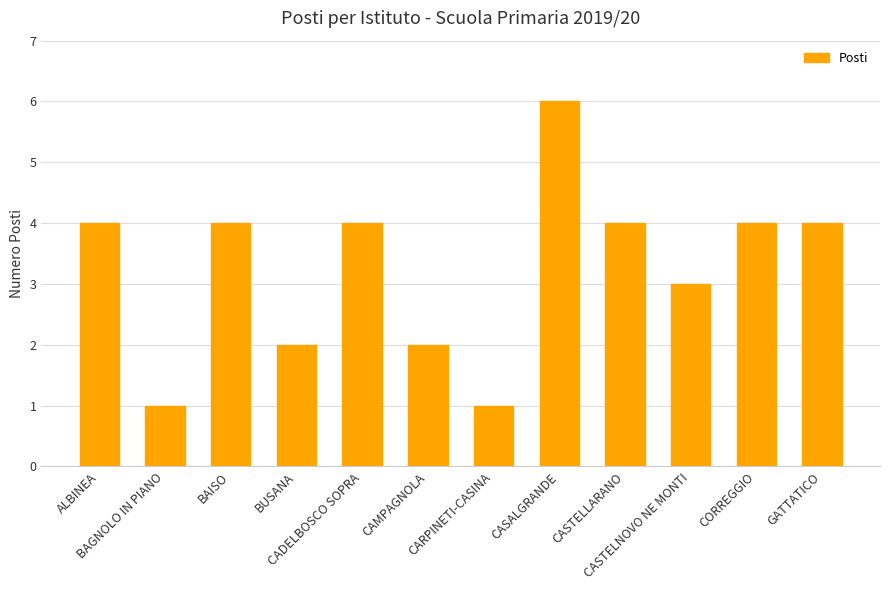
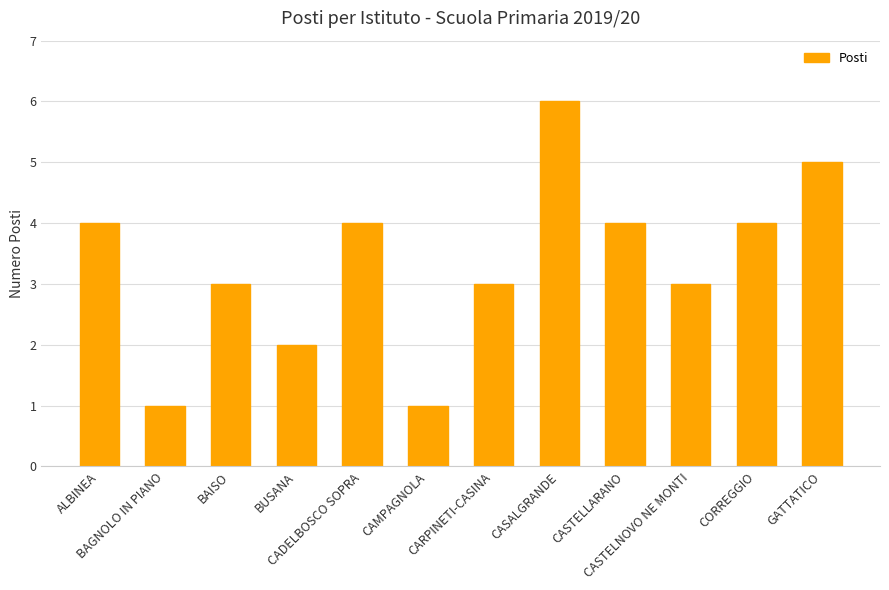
BAISO: 4 -> 3
CAMPAGNOLA: 2 -> 1
CARPINETI-CASINA: 1 -> 3
GATTATICO: 4 -> 5
